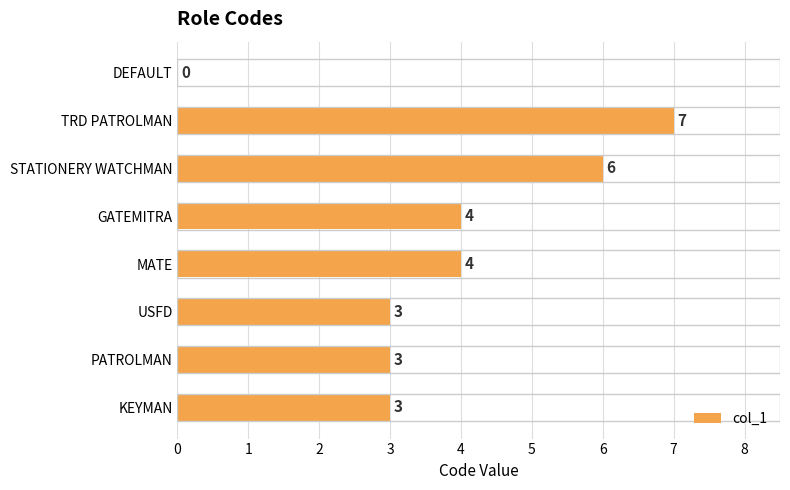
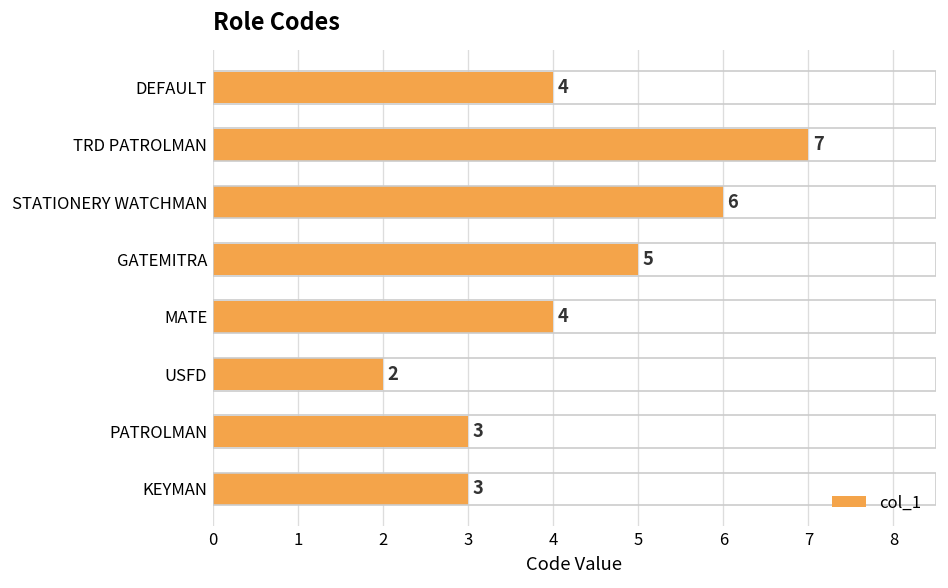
DEFAULT: 0 -> 4
GATEMITRA: 4 -> 5
USFD: 3 -> 2
